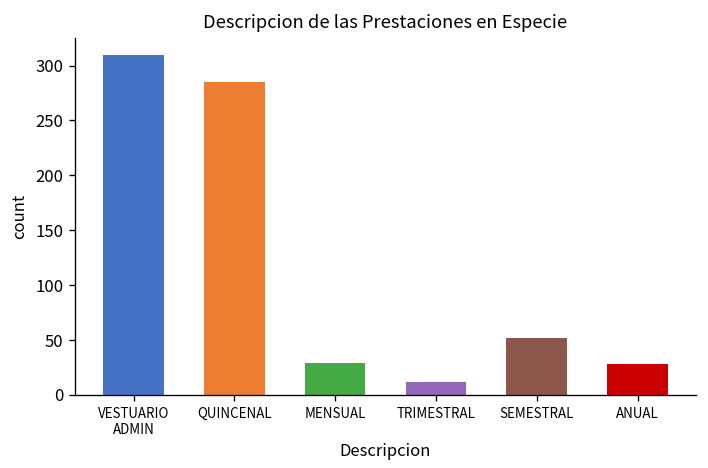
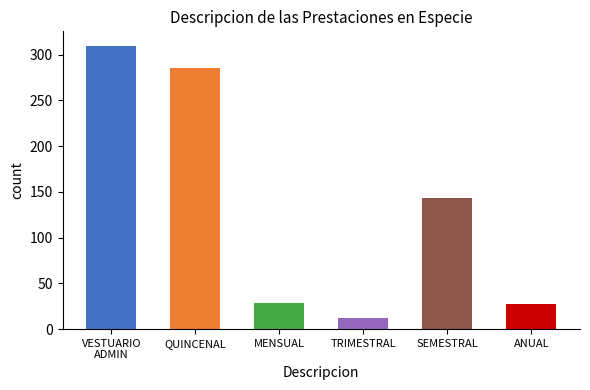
SEMESTRAL: 50 -> 140
